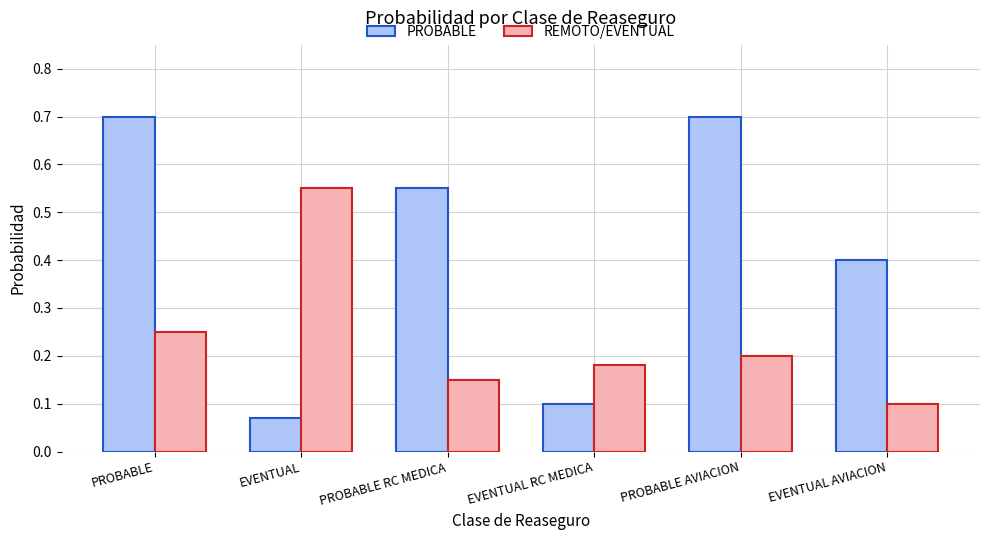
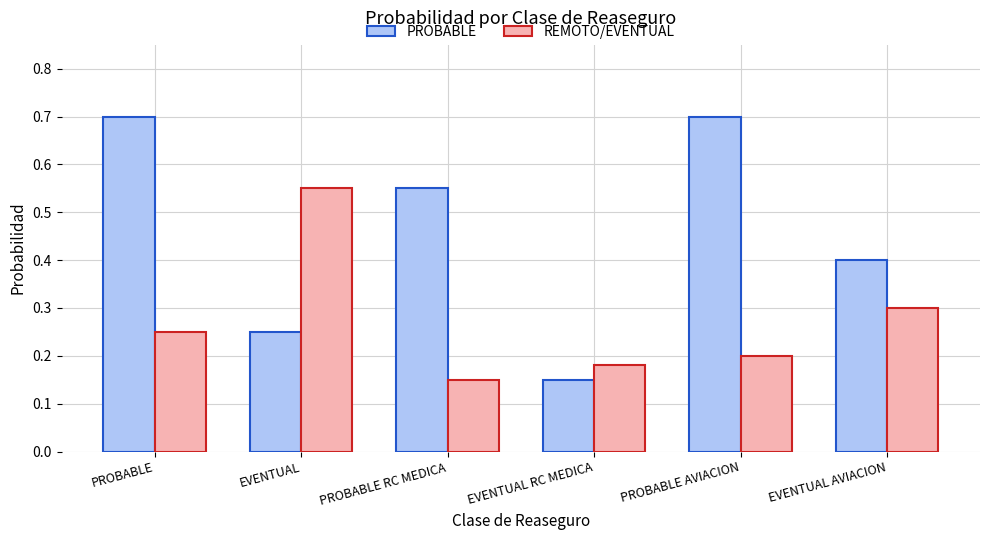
PROBABLE, EVENTUAL: 0.07 -> 0.25
PROBABLE, EVENTUAL RC MEDICA: 0.10 -> 0.15
REMOTO/EVENTUAL, EVENTUAL AVIACION: 0.1 -> 0.3
